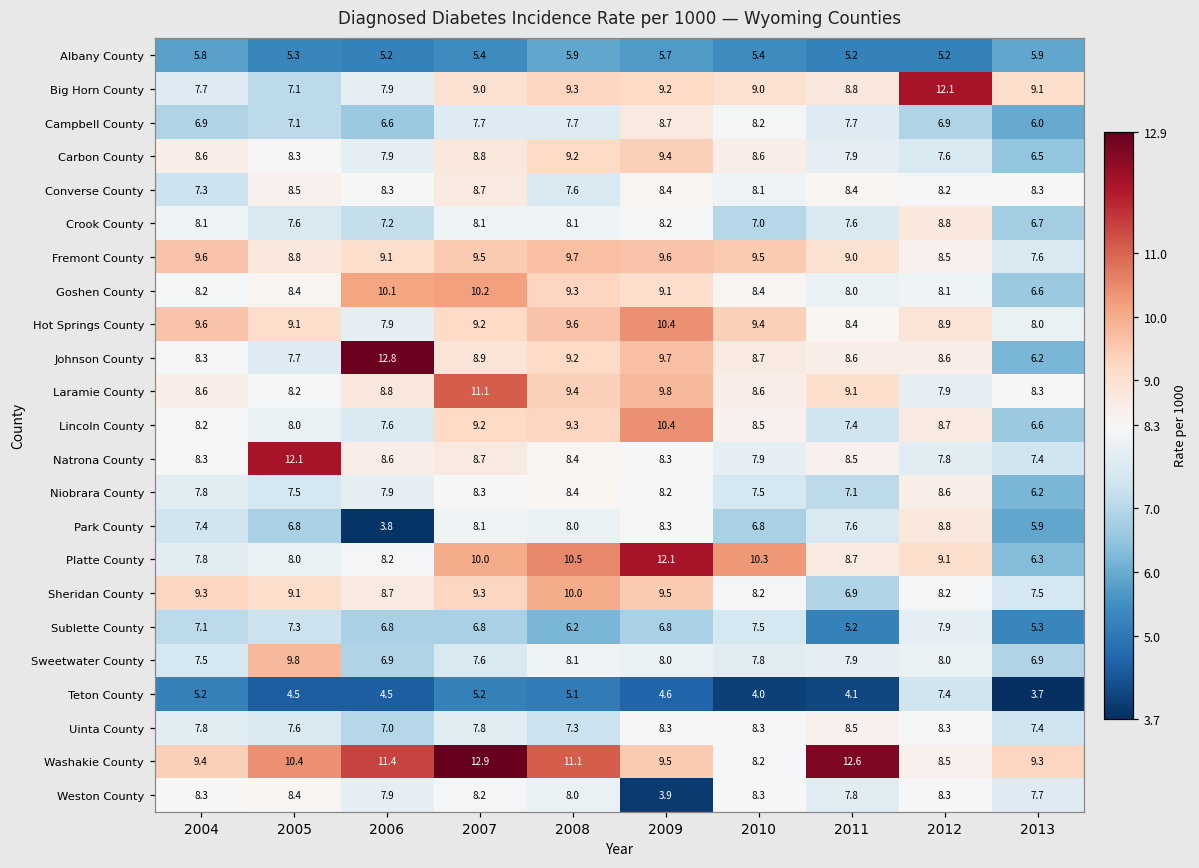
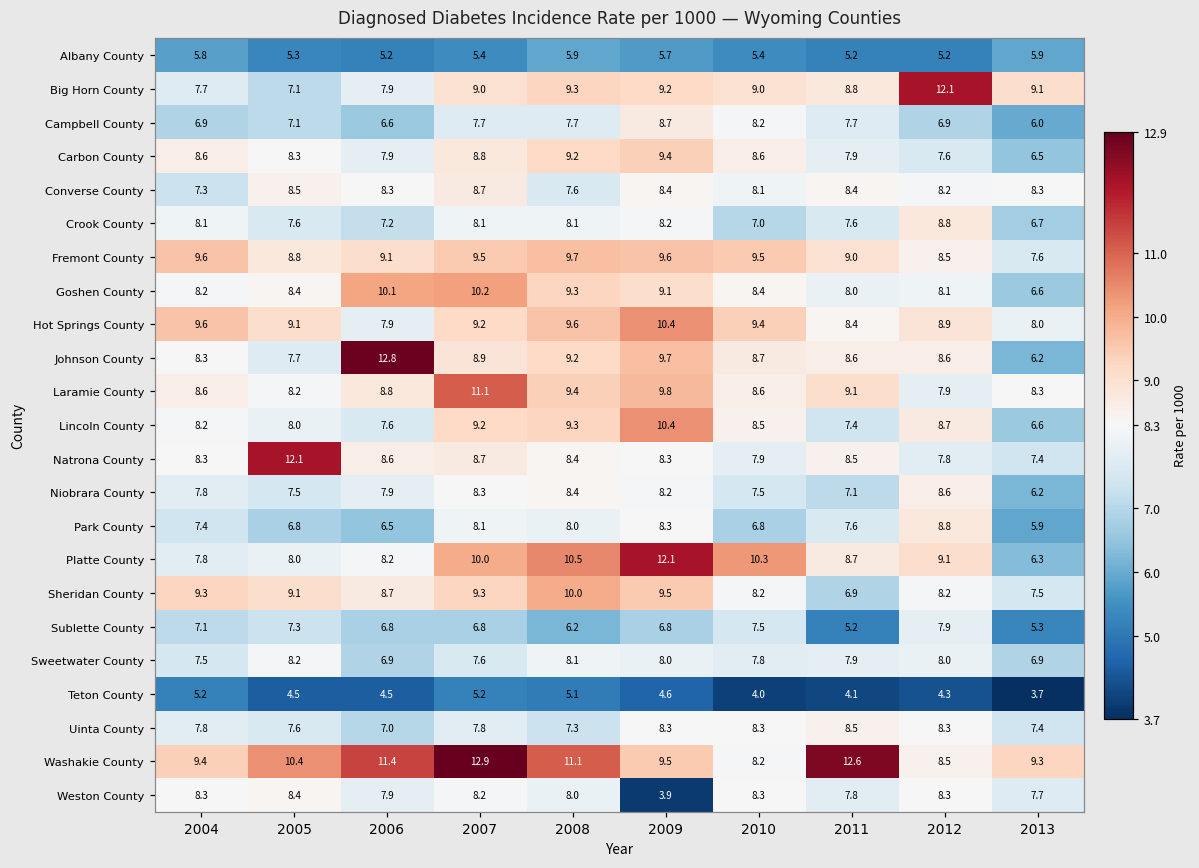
Park County, 2006: 3.8 -> 6.5
Sweetwater County, 2005: 9.8 -> 8.2
Teton County, 2012: 7.4 -> 4.3
